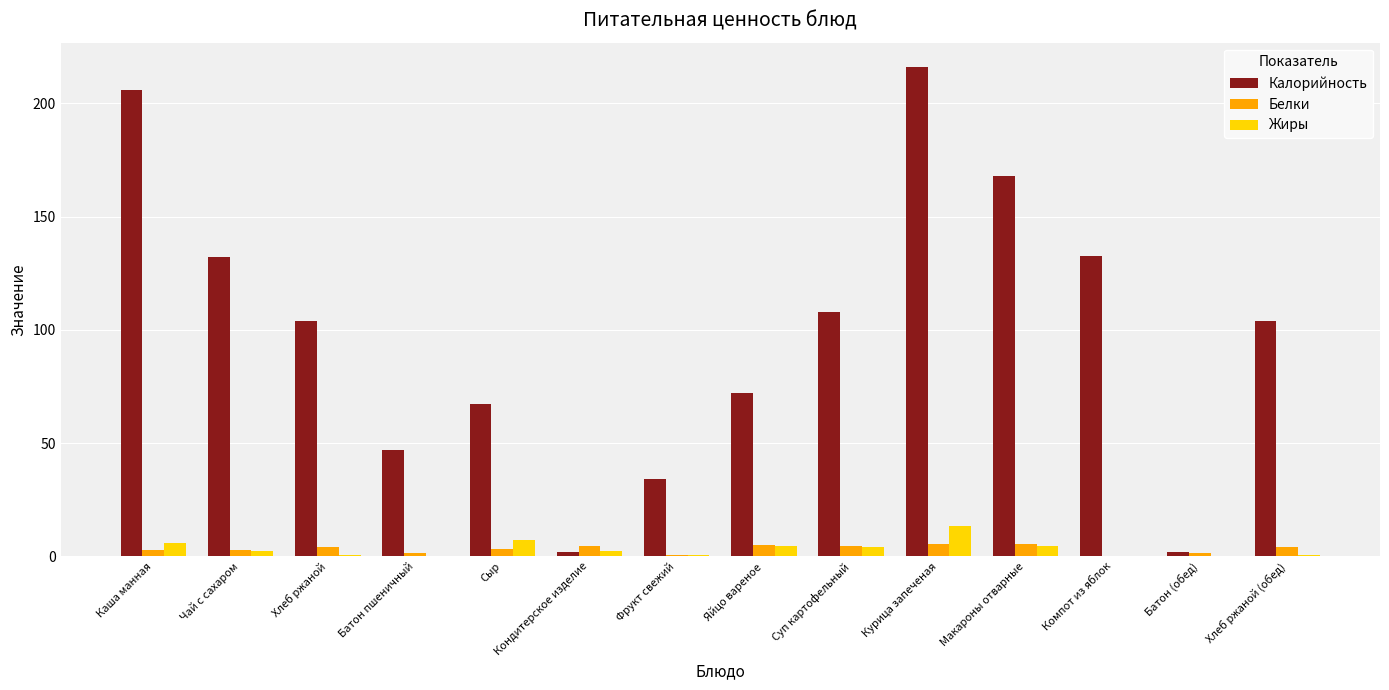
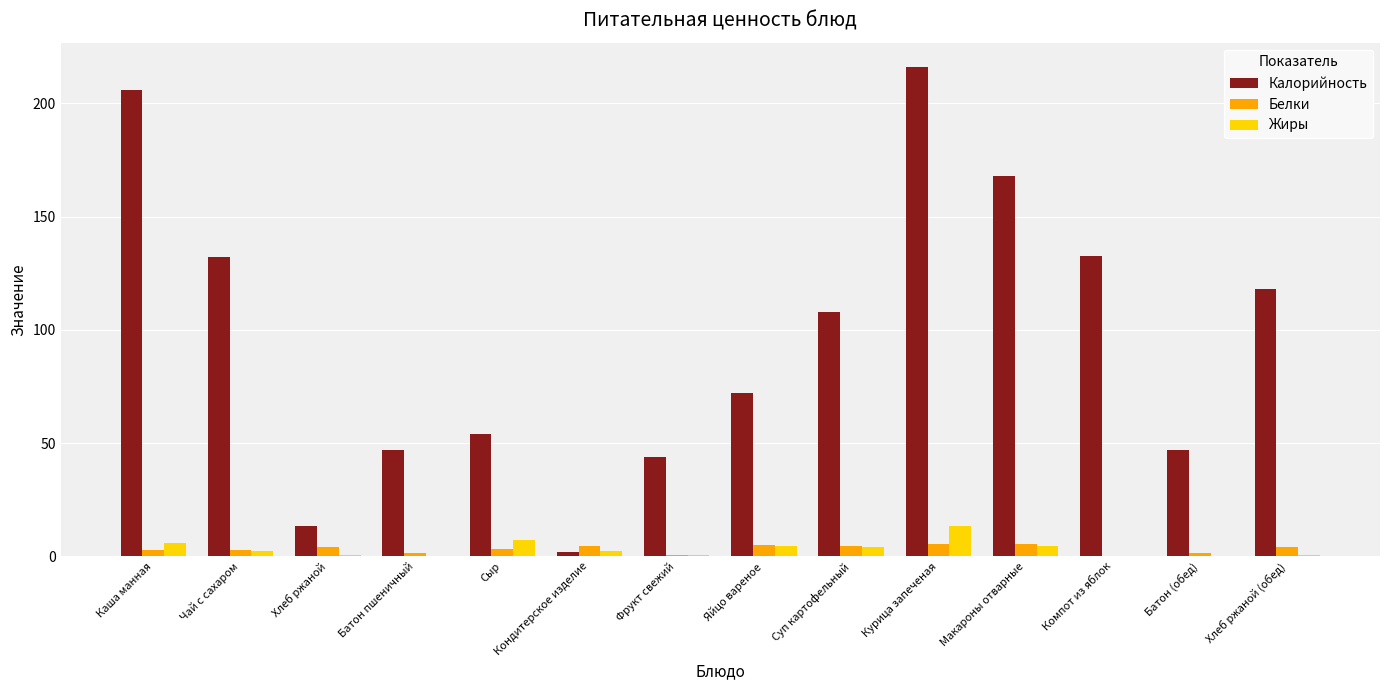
Калорийность, Хлеб ржаной: 104 -> 13
Калорийность, Сыр: 67 -> 54
Калорийность, Фрукт свежий: 34 -> 44
Калорийность, Батон (обед): 2 -> 47
Калорийность, Хлеб ржаной (обед): 104 -> 118
